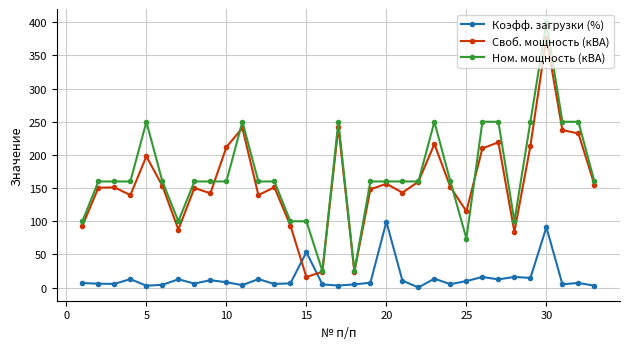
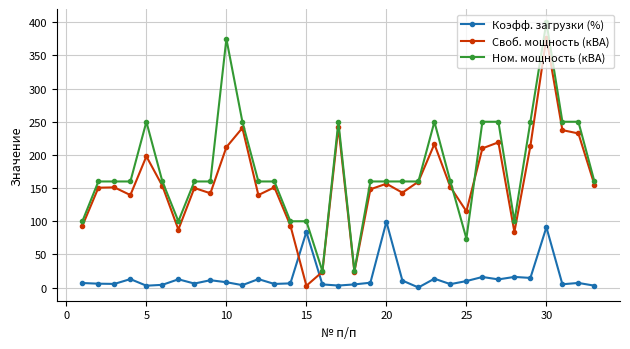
Ном. мощность (кВА), 10: 160 -> 380
Коэфф. загрузки (%), 15: 50 -> 80
Своб. мощность (кВА), 15: 20 -> 0
